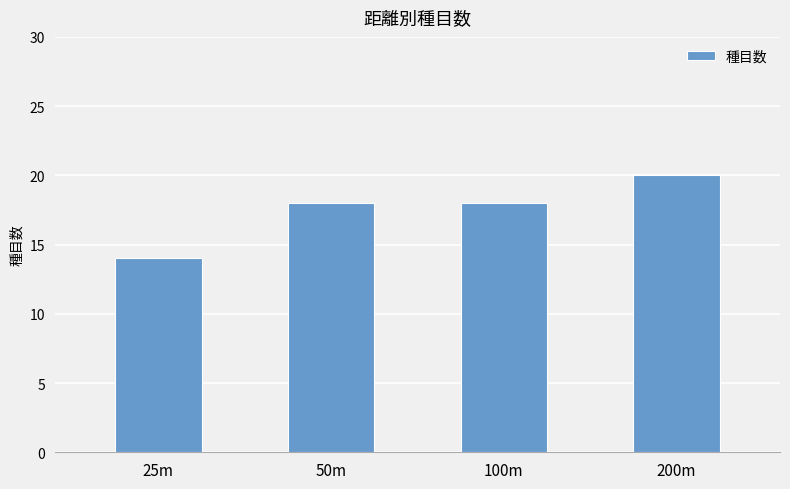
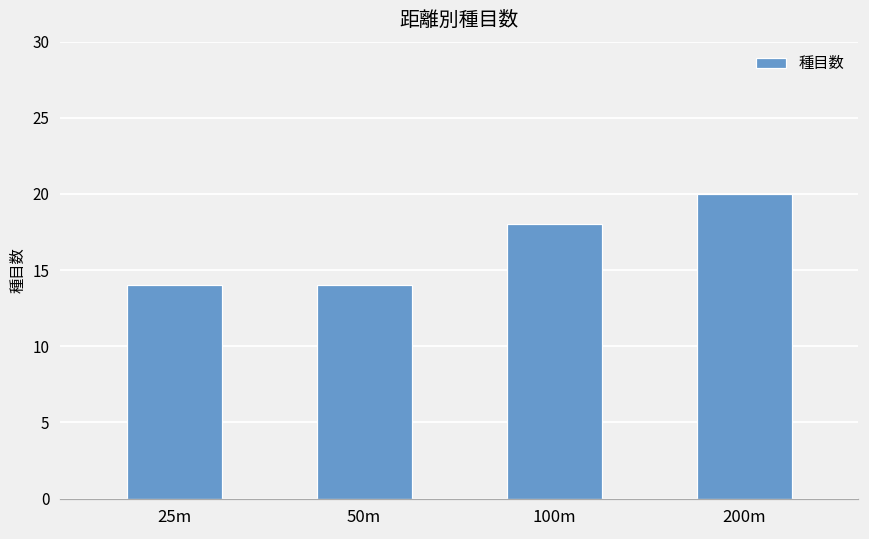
50m: 18 -> 14
